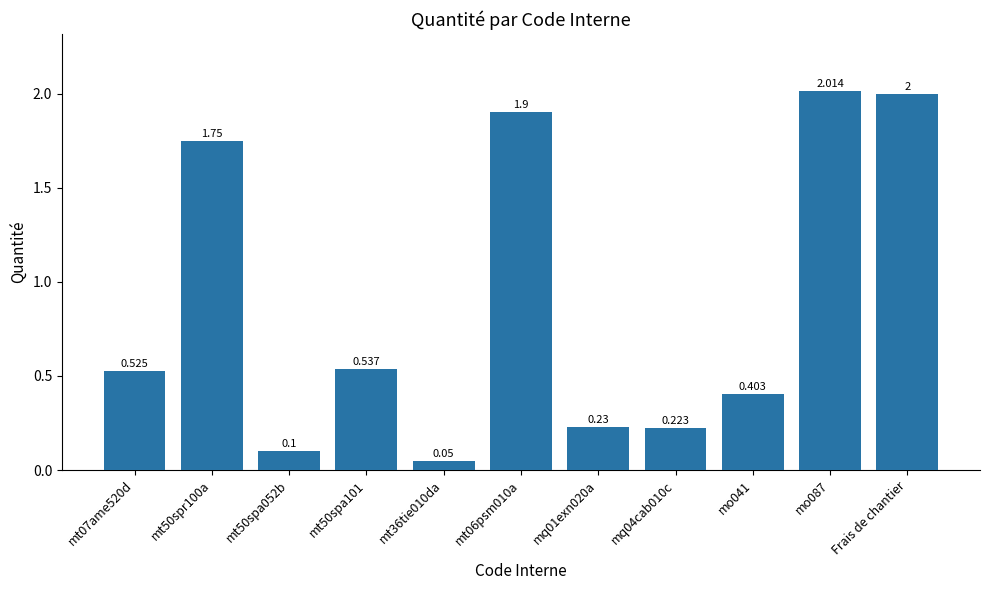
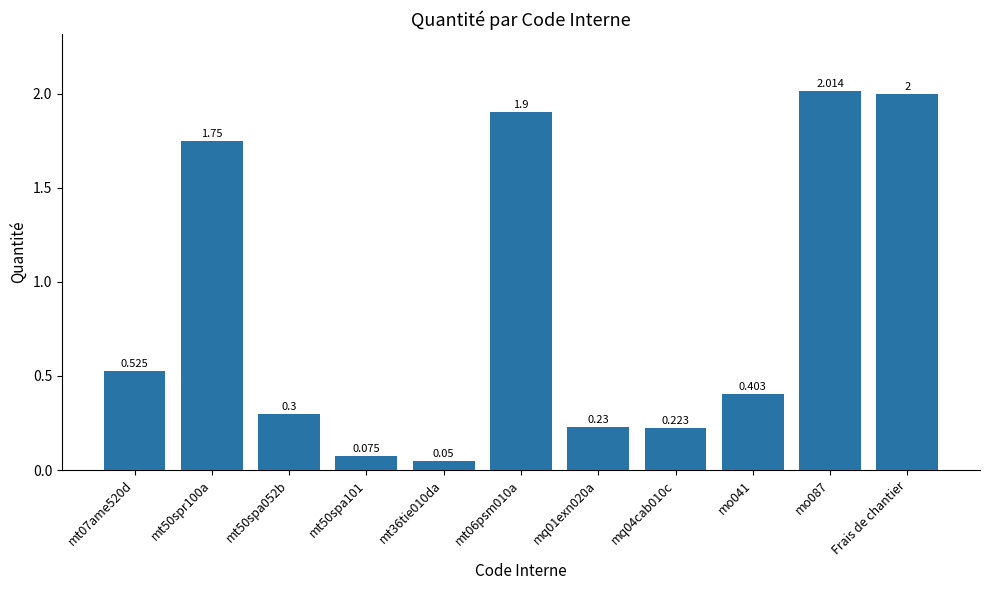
mt50spa052b: 0.1 -> 0.3
mt50spa101: 0.537 -> 0.075
